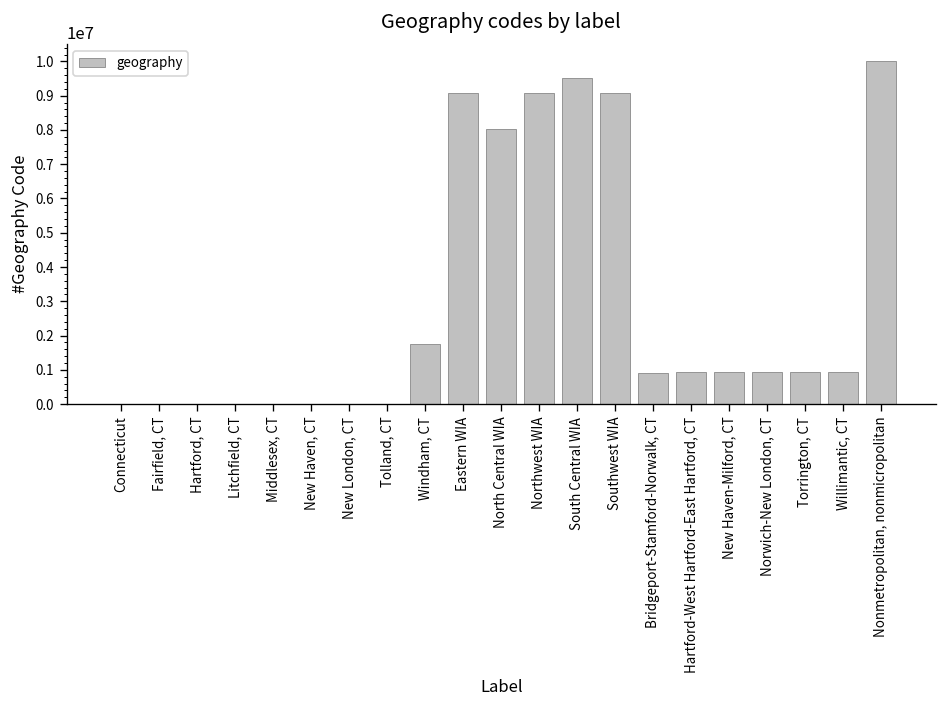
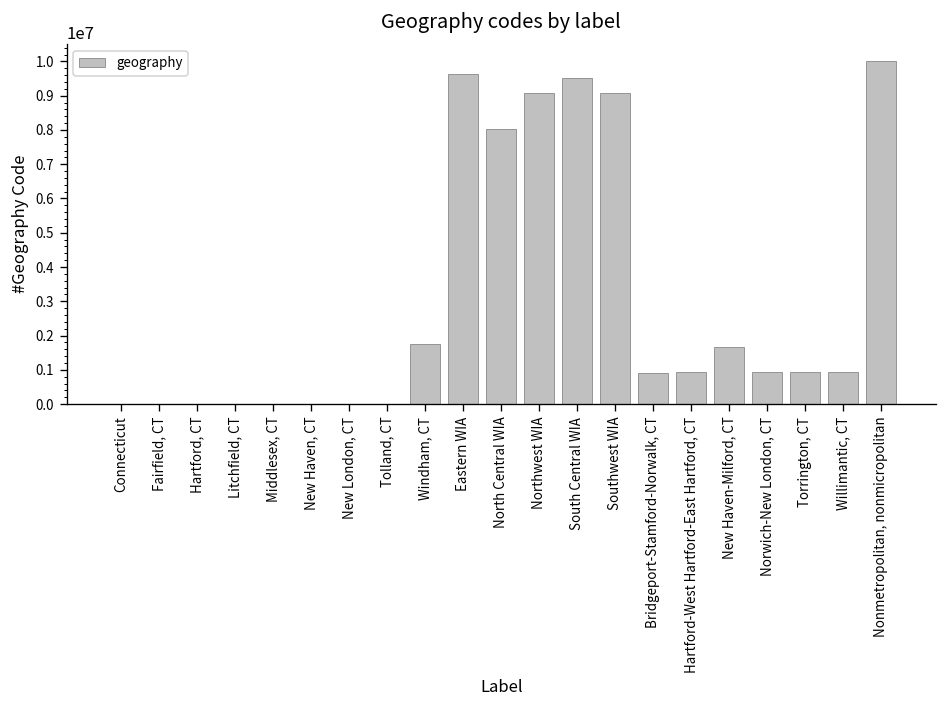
Eastern WIA: 9100000 -> 9600000
New Haven-Milford, CT: 900000 -> 1700000
